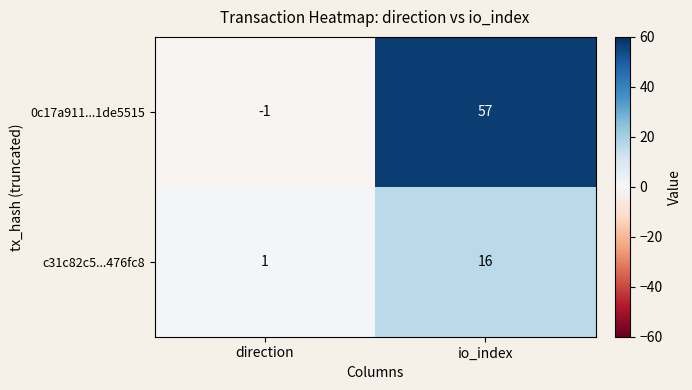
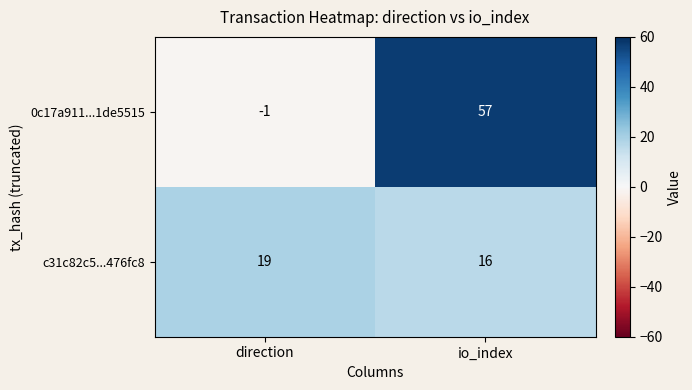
c31c82c5...476fc8, direction: 1 -> 19
